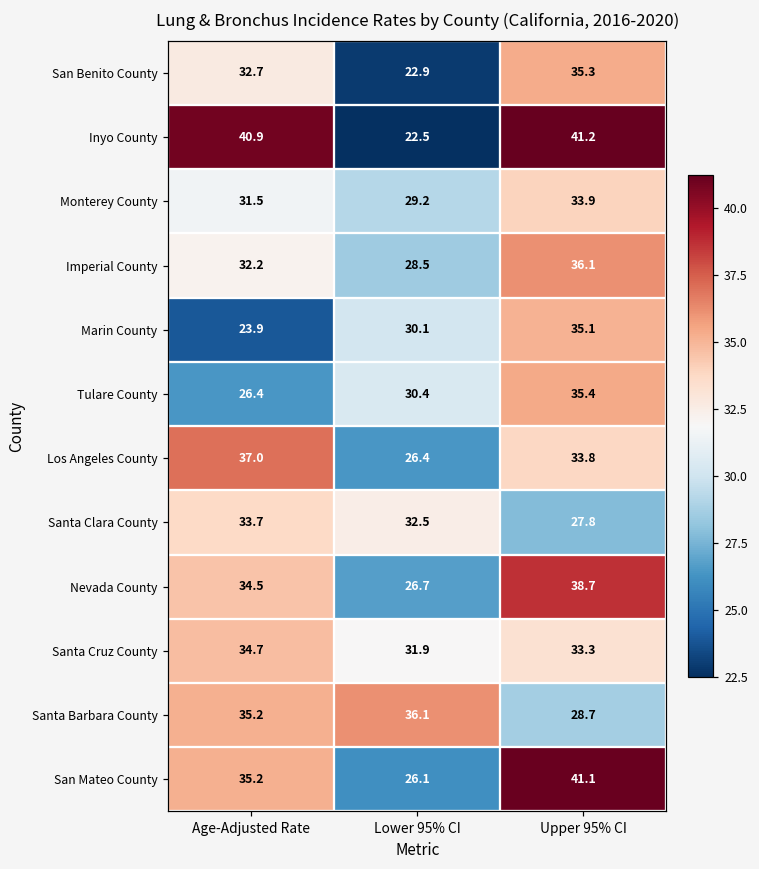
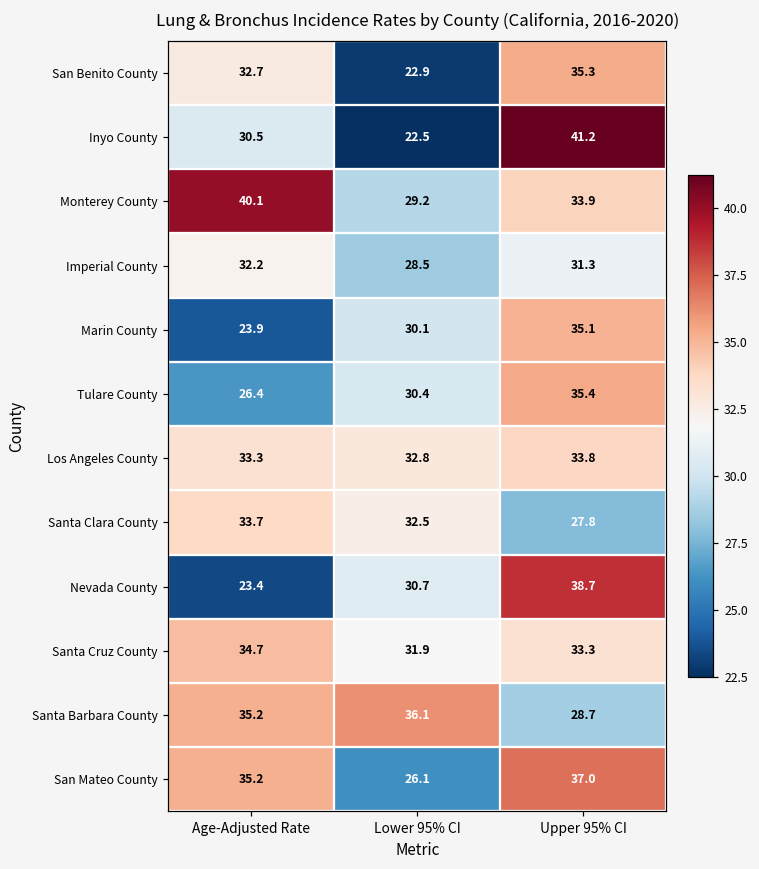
Inyo County, Age-Adjusted Rate: 40.9 -> 30.5
Monterey County, Age-Adjusted Rate: 31.5 -> 40.1
Imperial County, Upper 95% CI: 36.1 -> 31.3
Los Angeles County, Age-Adjusted Rate: 37.0 -> 33.3
Los Angeles County, Lower 95% CI: 26.4 -> 32.8
Nevada County, Age-Adjusted Rate: 34.5 -> 23.4
Nevada County, Lower 95% CI: 26.7 -> 30.7
San Mateo County, Upper 95% CI: 41.1 -> 37.0
